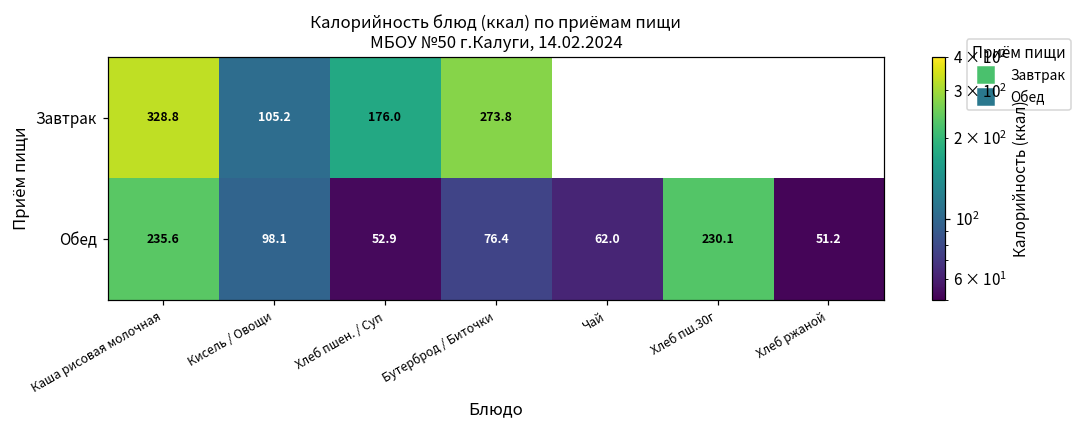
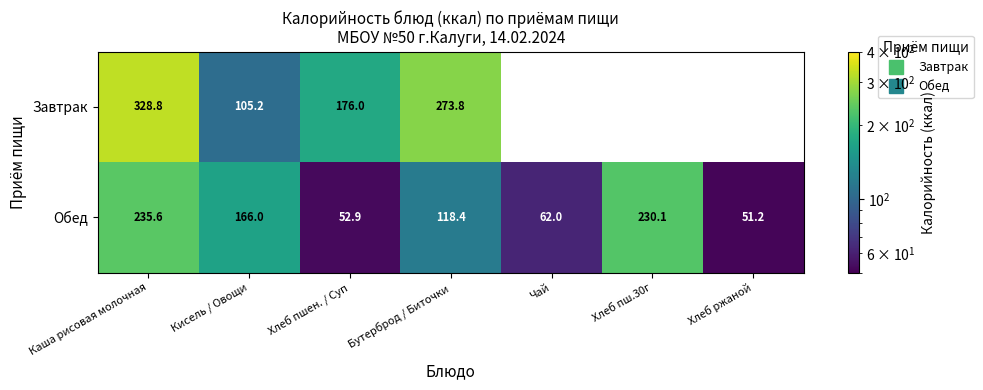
Обед, Кисель / Овощи: 98.1 -> 166.0
Обед, Бутерброд / Биточки: 76.4 -> 118.4
